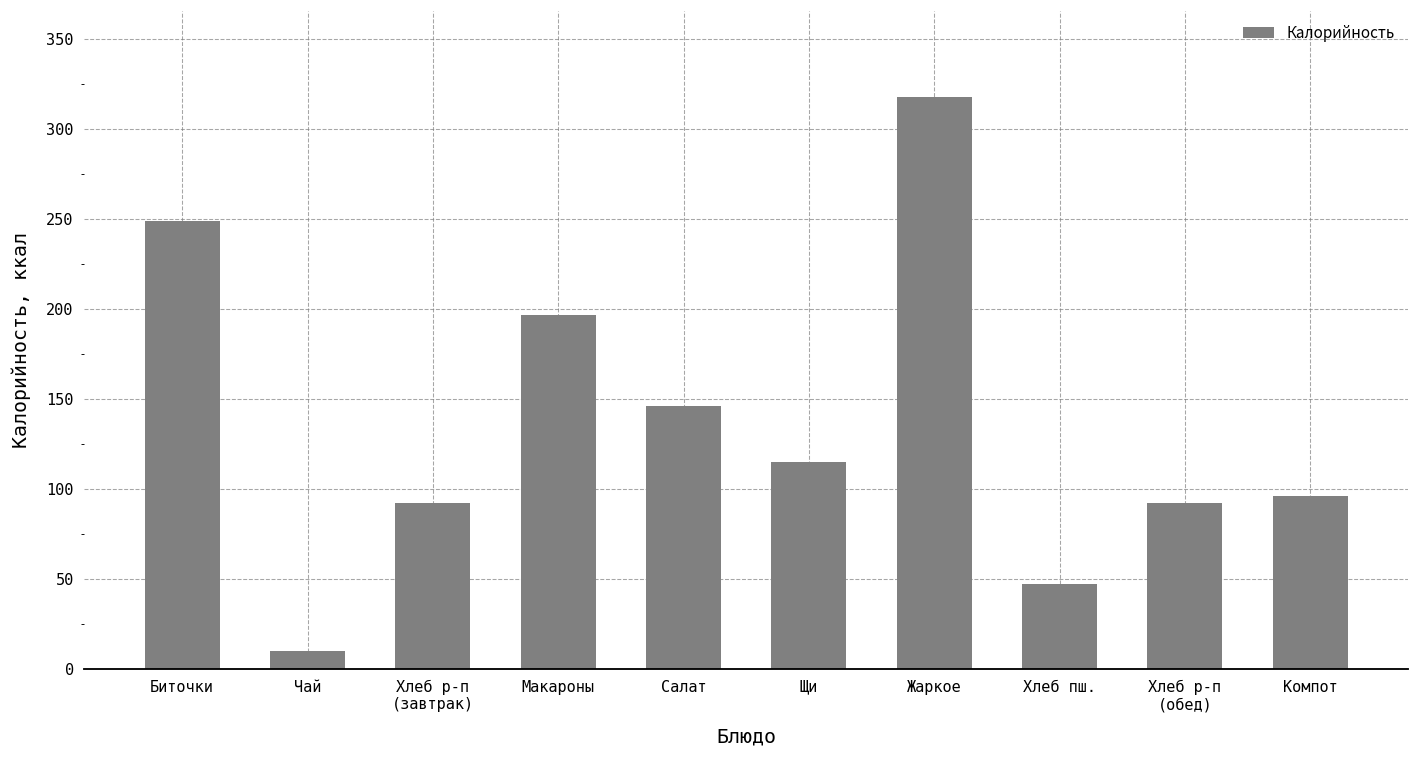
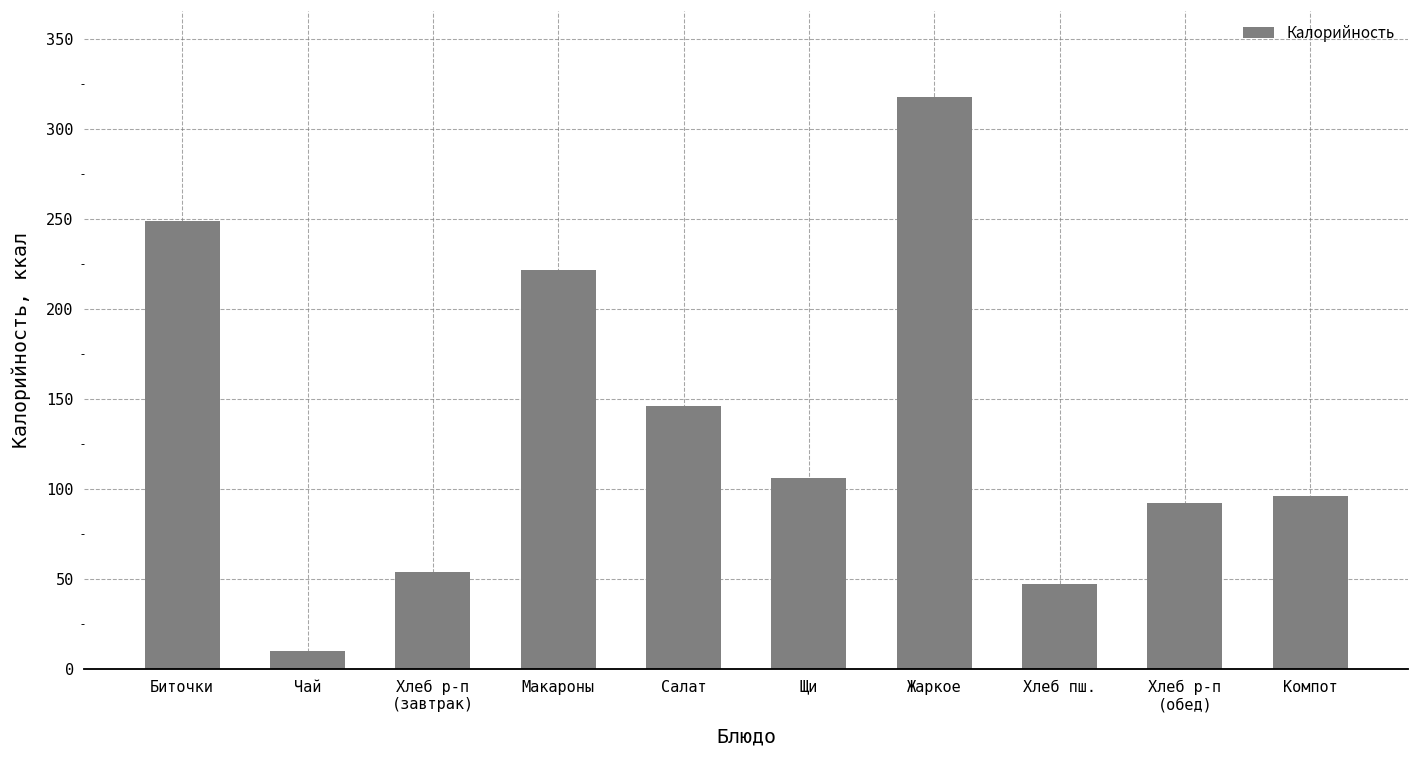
Хлеб р-п (завтрак): 92 -> 54
Макароны: 197 -> 222
Щи: 115 -> 106
